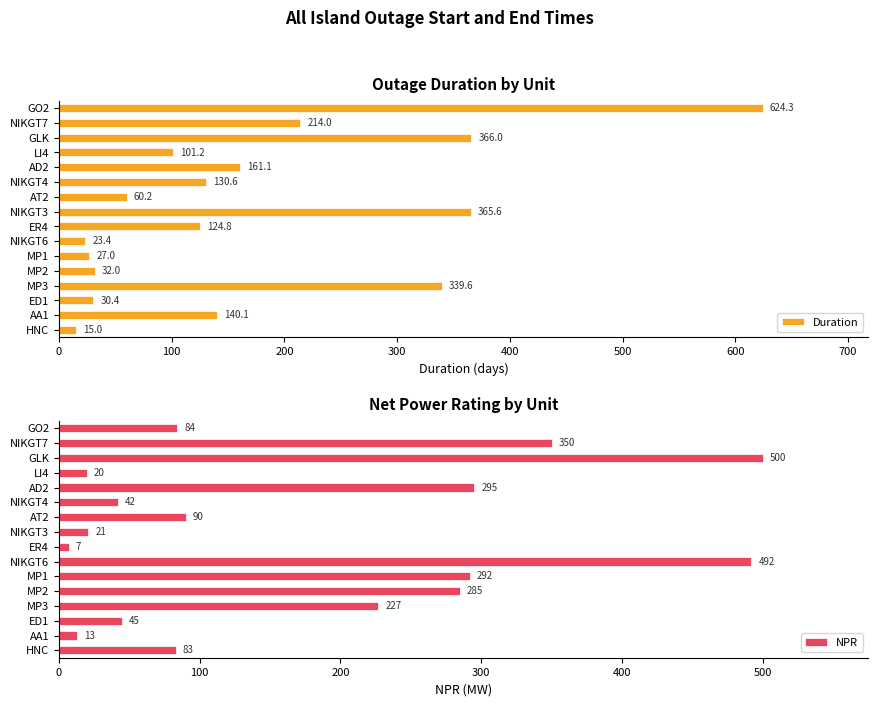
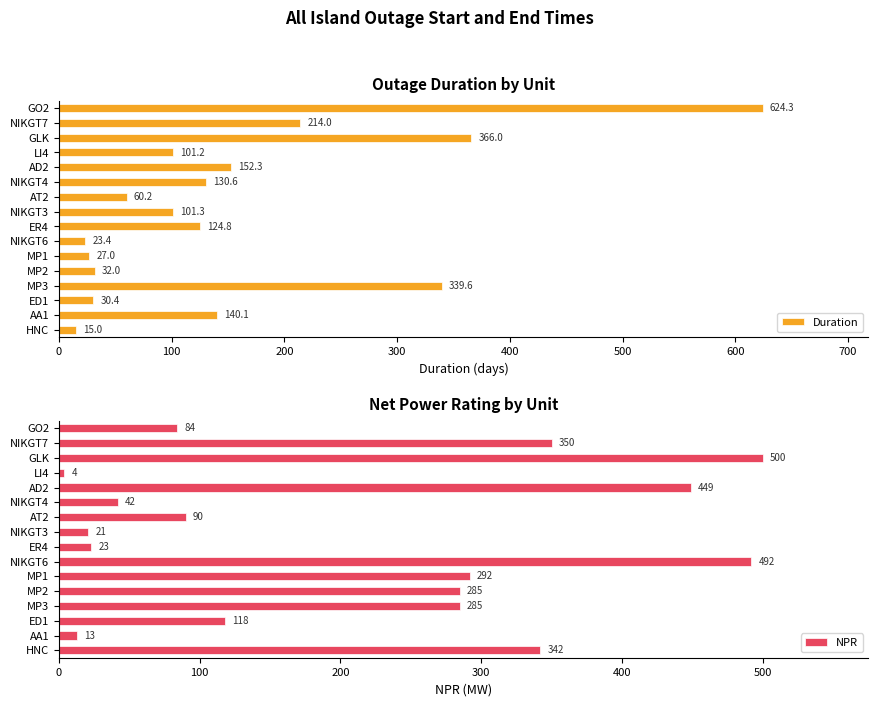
Outage Duration by Unit, AD2: 161.1 -> 152.3
Outage Duration by Unit, NIKGT3: 365.6 -> 101.3
Net Power Rating by Unit, LI4: 20 -> 4
Net Power Rating by Unit, AD2: 295 -> 449
Net Power Rating by Unit, ER4: 7 -> 23
Net Power Rating by Unit, MP3: 227 -> 285
Net Power Rating by Unit, ED1: 45 -> 118
Net Power Rating by Unit, HNC: 83 -> 342
